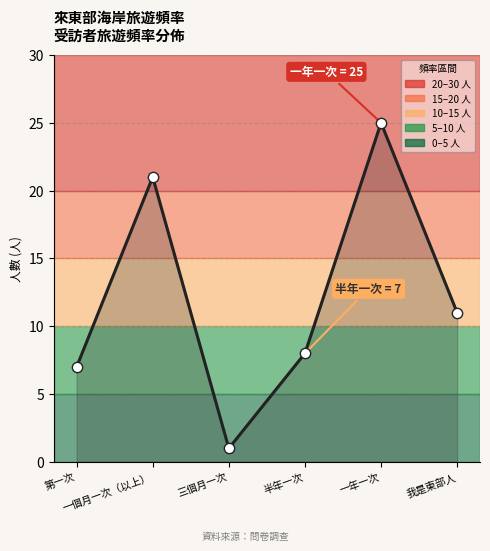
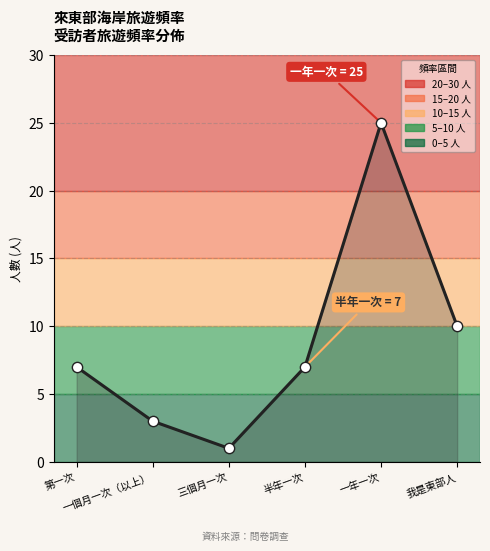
一個月一次（以上）: 21 -> 3
半年一次: 8 -> 7
我是東部人: 11 -> 10
